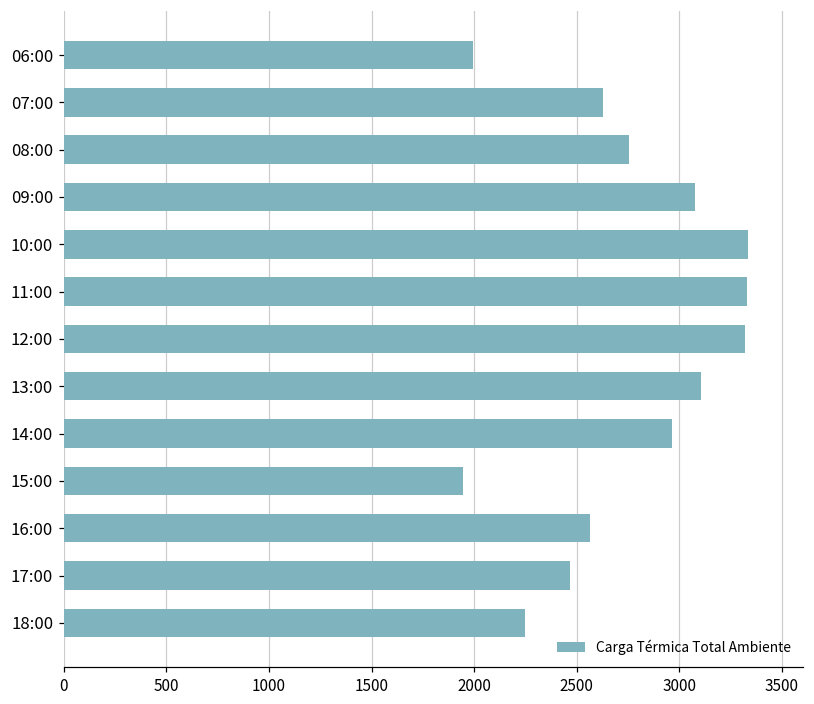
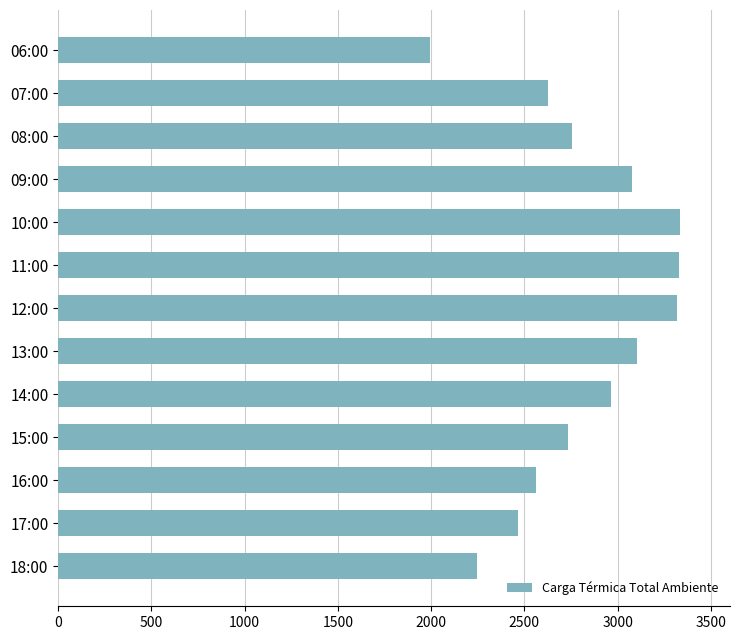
15:00: 1940 -> 2730
